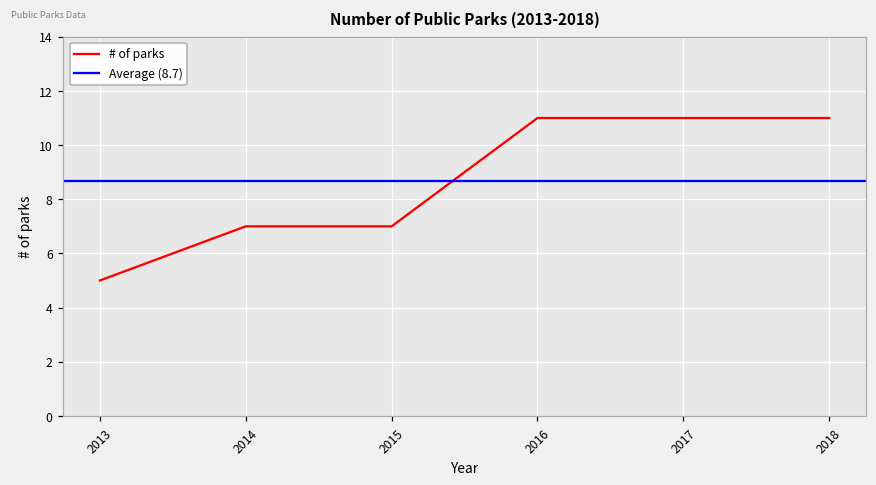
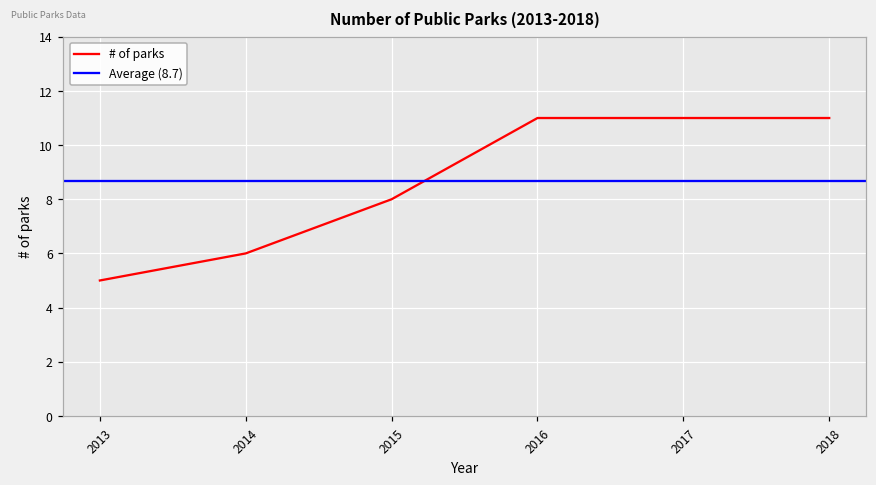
2014: 7 -> 6
2015: 7 -> 8
